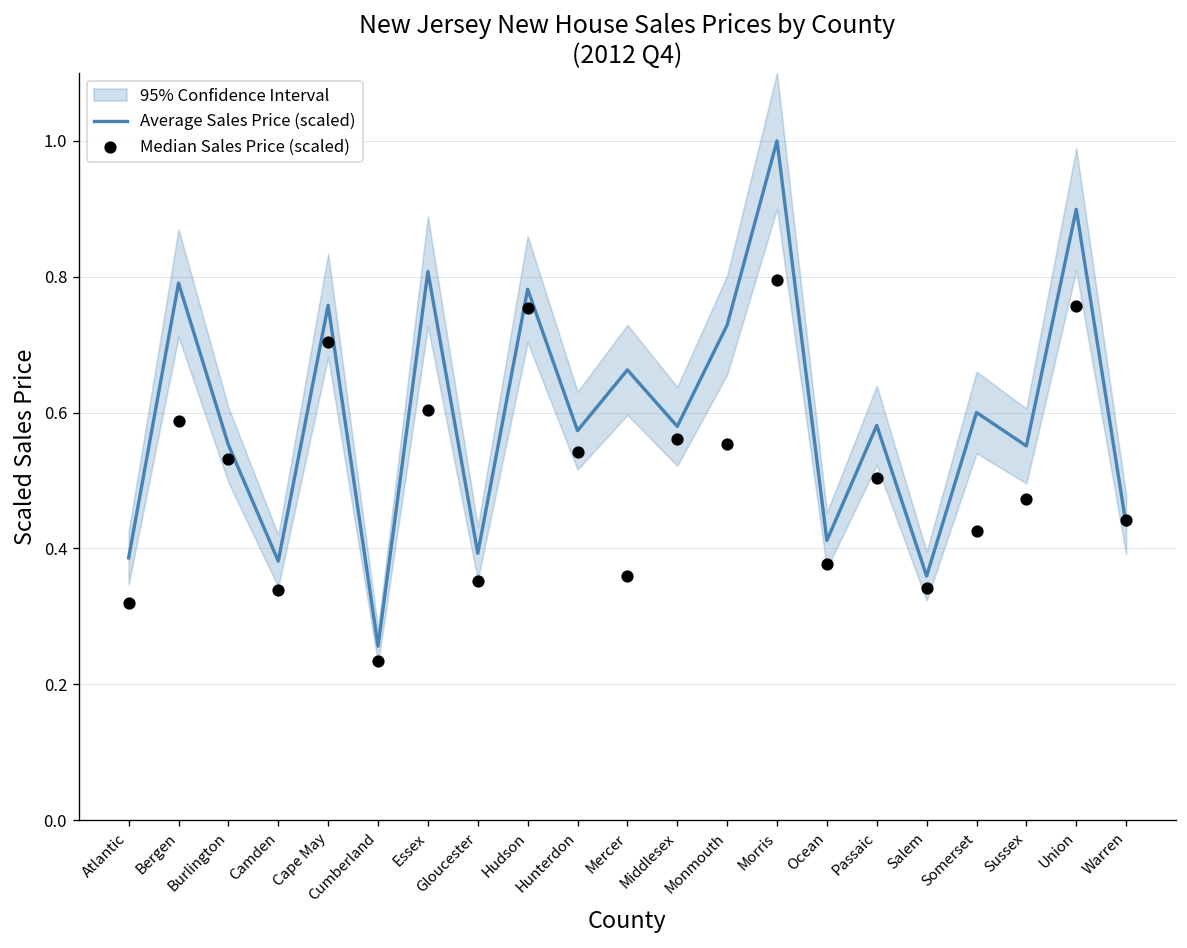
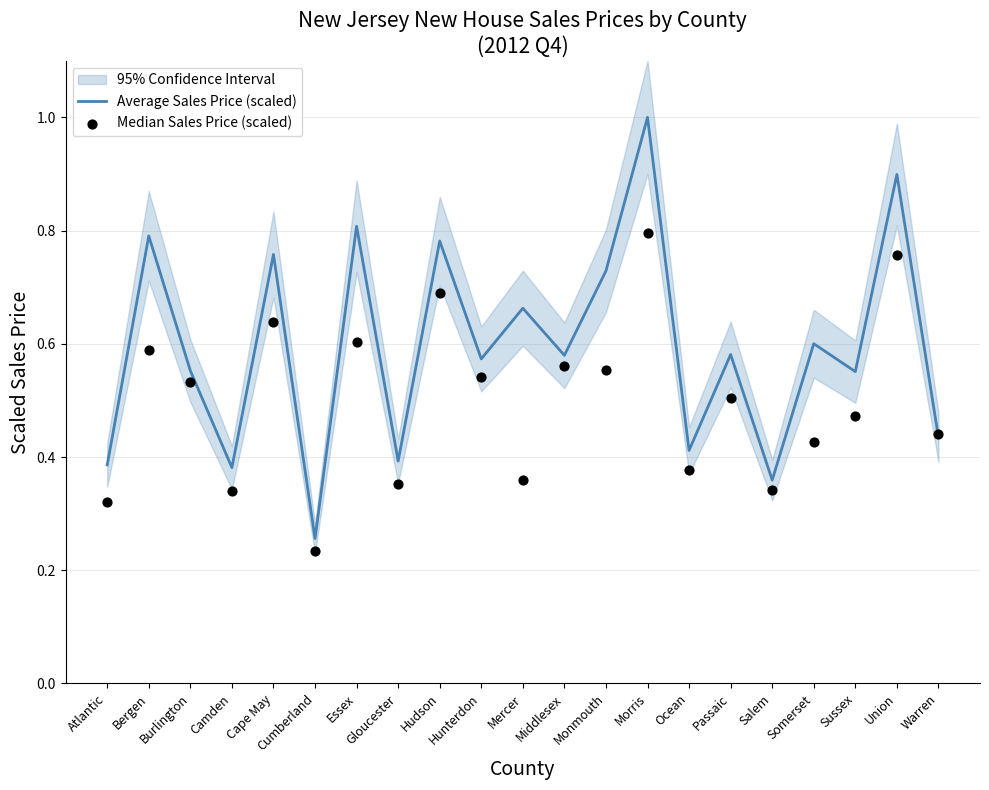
Median Sales Price (scaled), Cape May: 0.70 -> 0.64
Median Sales Price (scaled), Hudson: 0.75 -> 0.69
